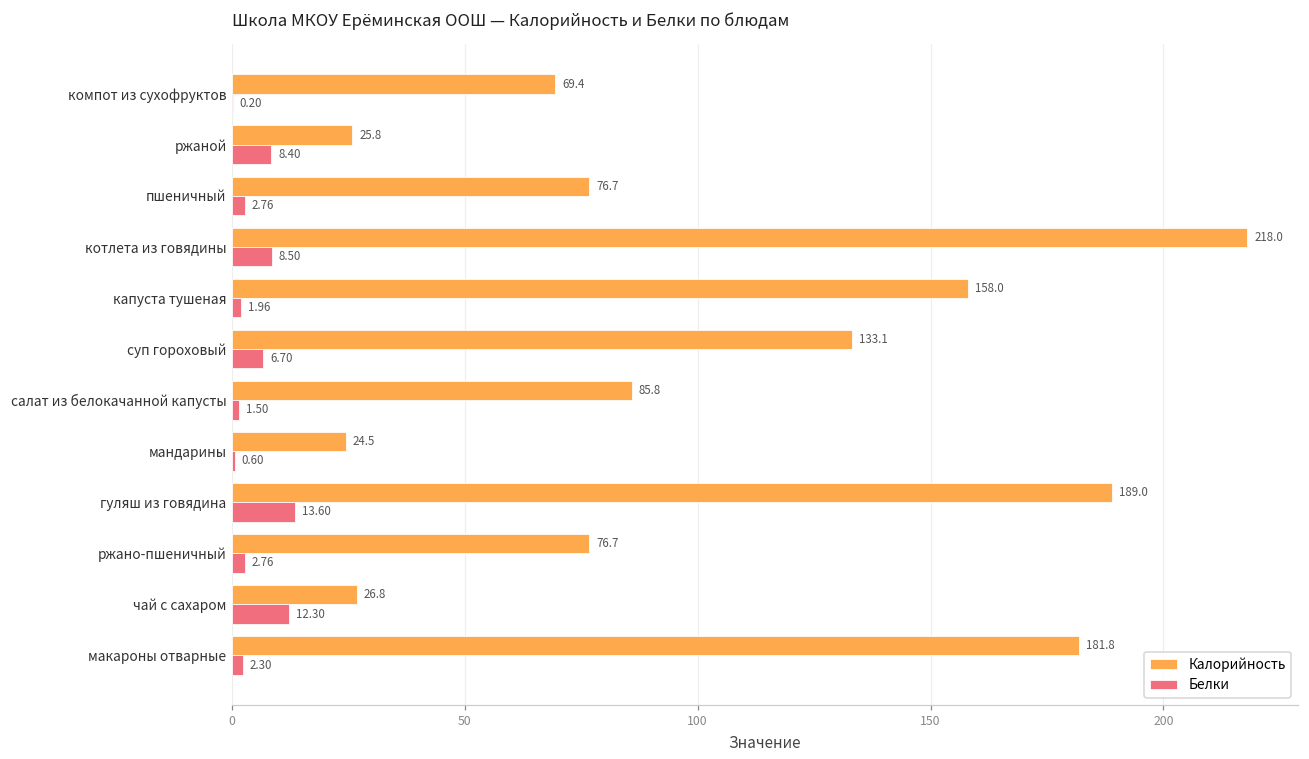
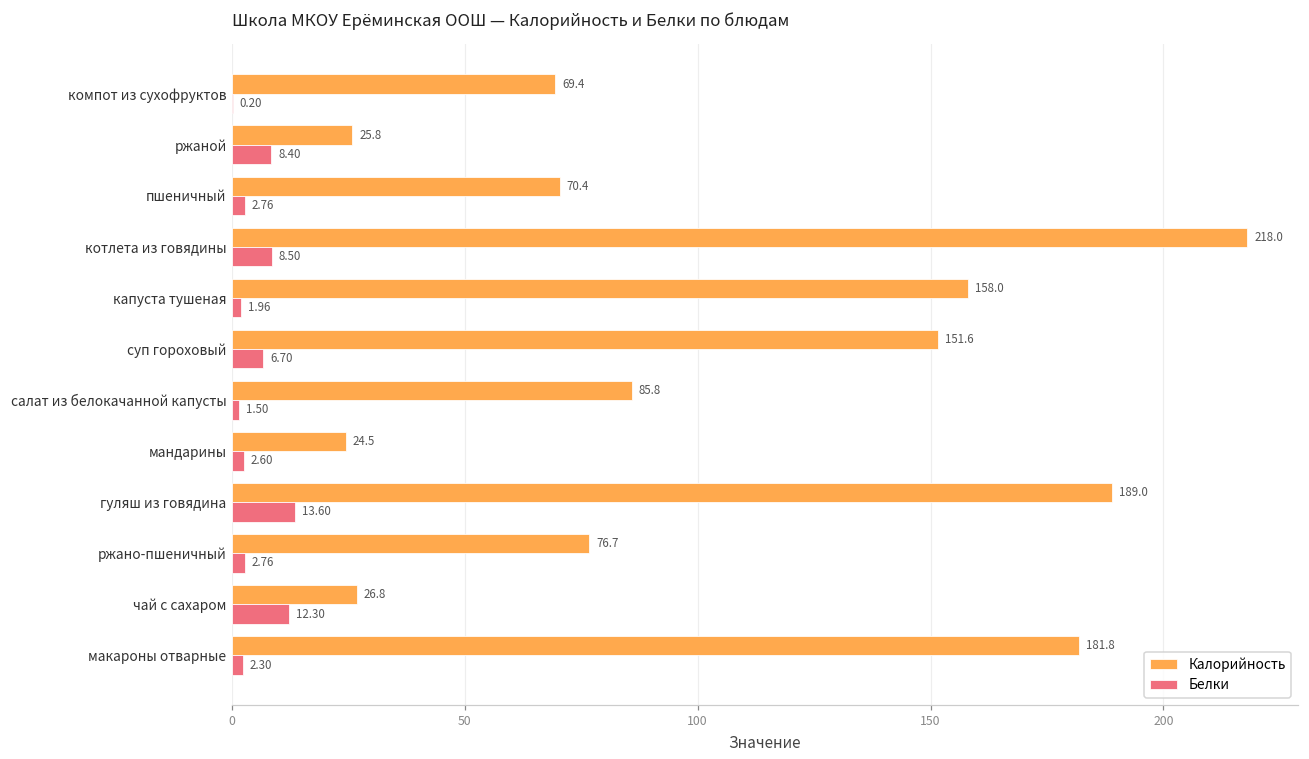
Калорийность, пшеничный: 76.7 -> 70.4
Калорийность, суп гороховый: 133.1 -> 151.6
Белки, мандарины: 0.60 -> 2.60
